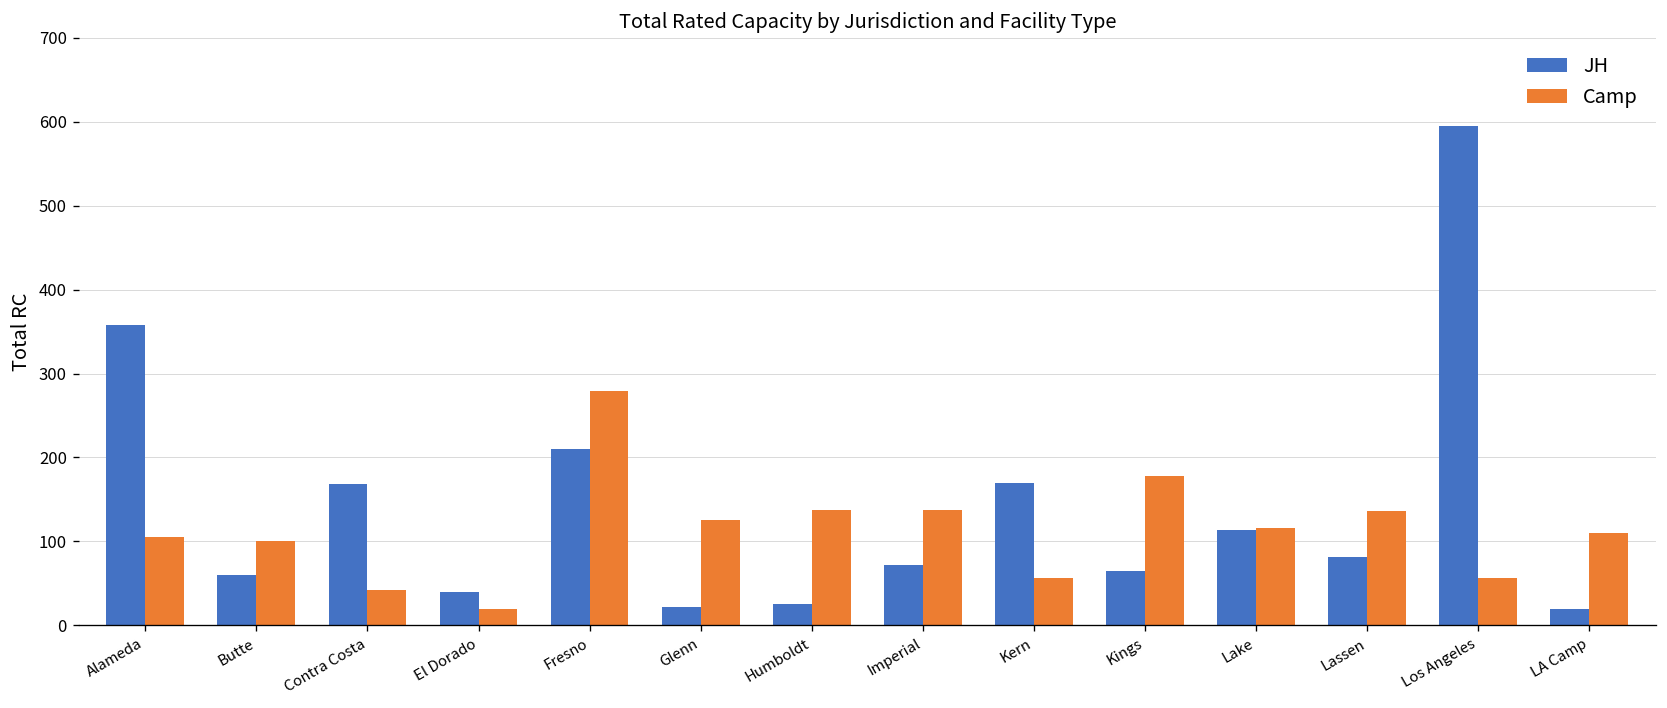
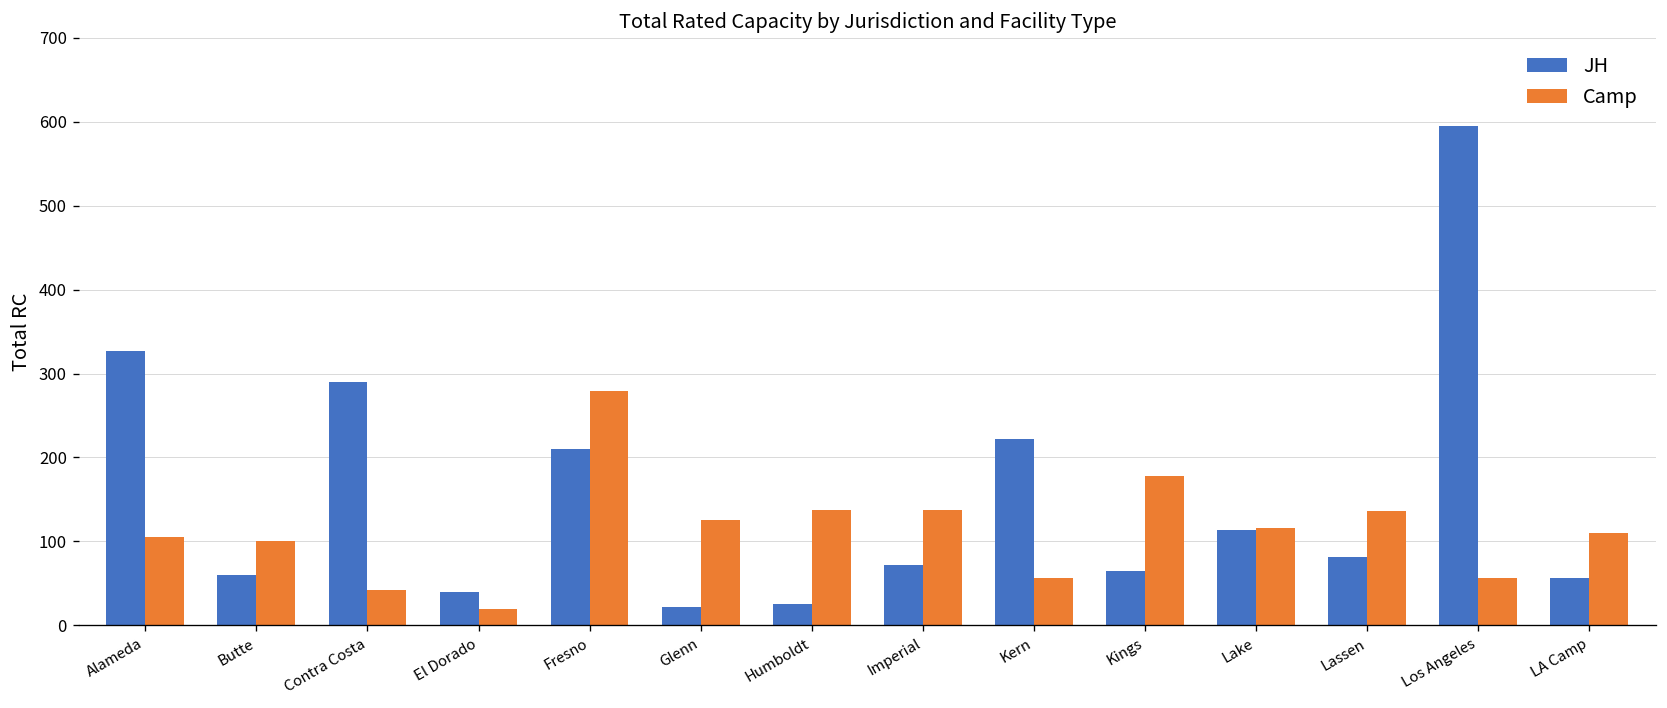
JH, Alameda: 360 -> 330
JH, Contra Costa: 170 -> 290
JH, Kern: 170 -> 220
JH, LA Camp: 20 -> 60
